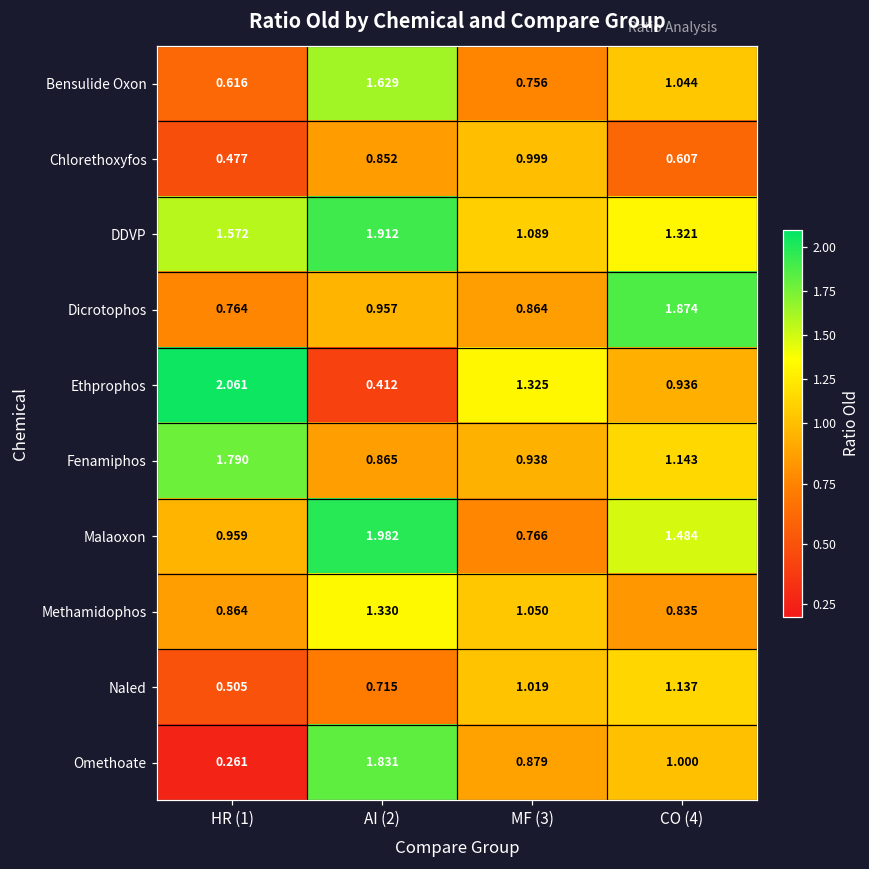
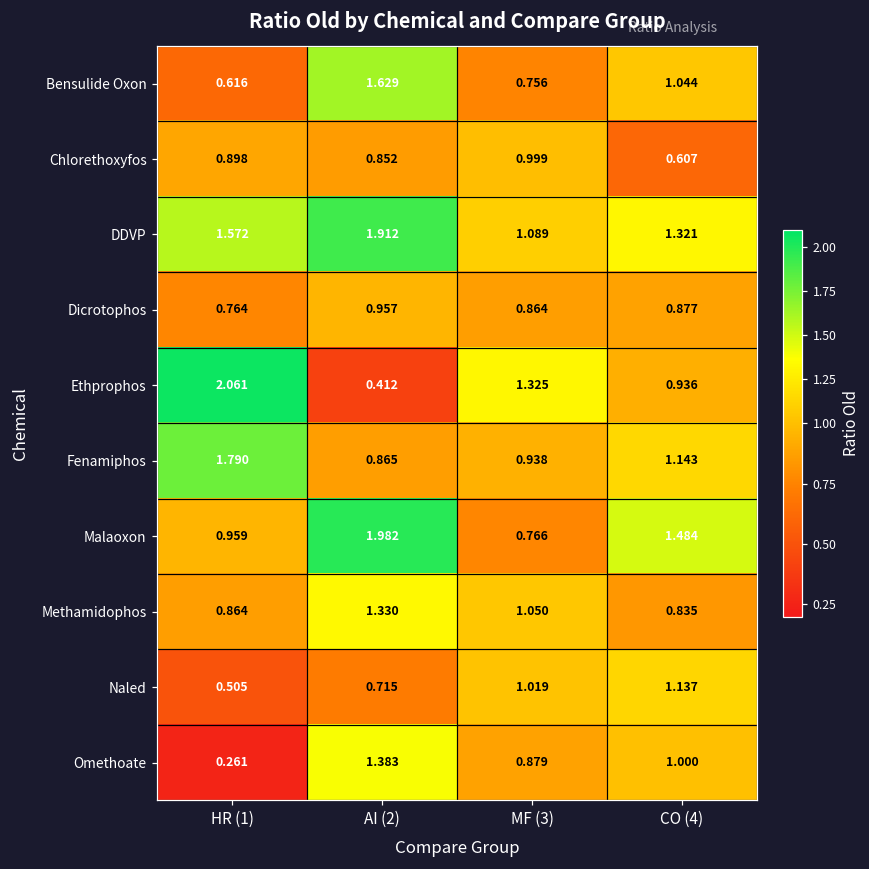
Chlorethoxyfos, HR (1): 0.477 -> 0.898
Dicrotophos, CO (4): 1.874 -> 0.877
Omethoate, AI (2): 1.831 -> 1.383
